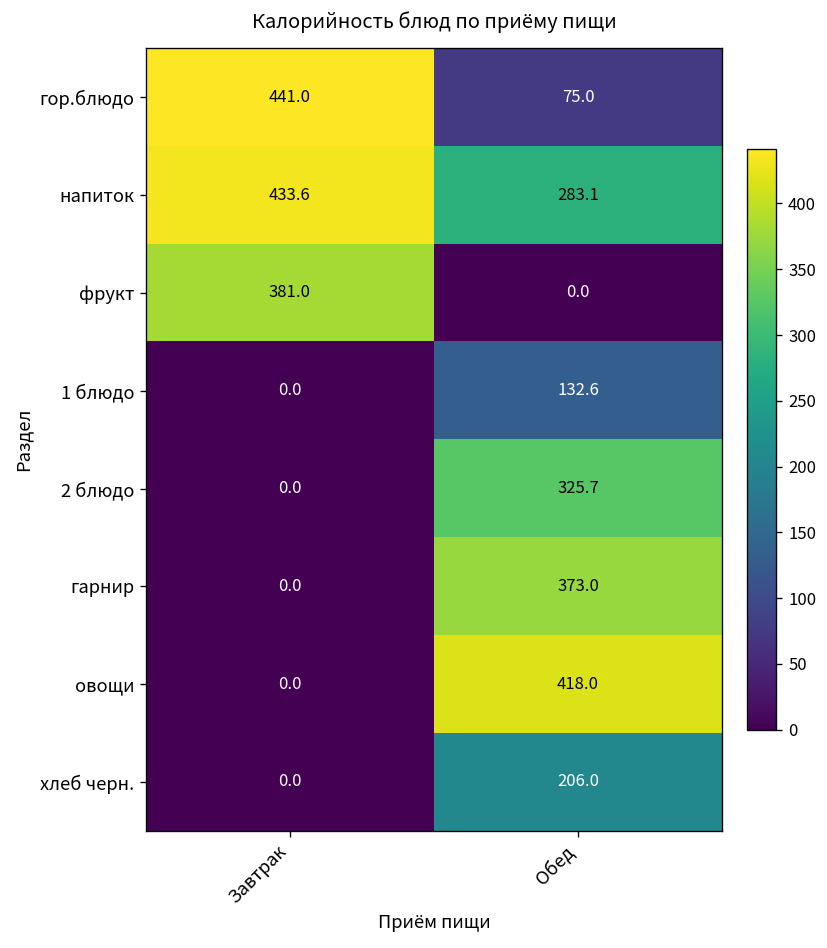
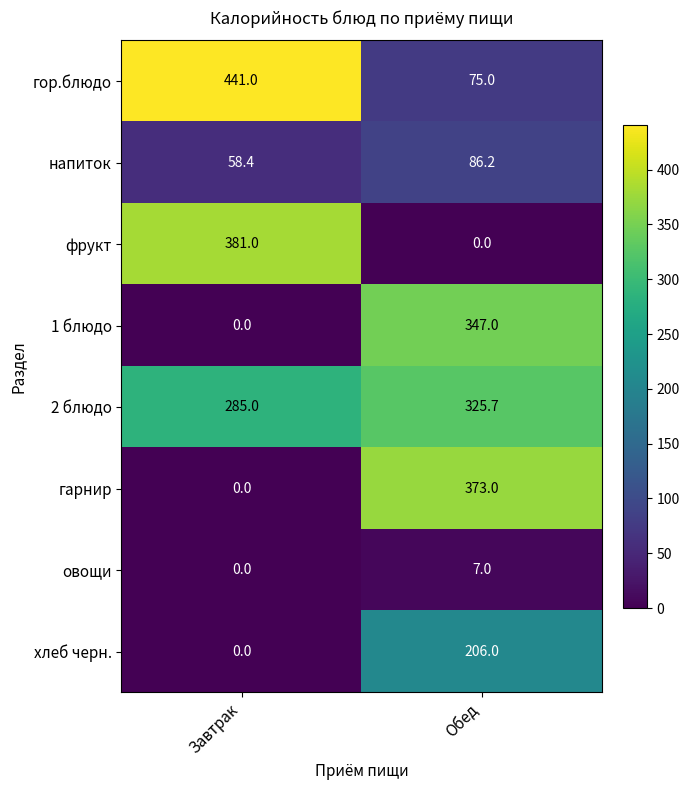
напиток, Завтрак: 433.6 -> 58.4
напиток, Обед: 283.1 -> 86.2
1 блюдо, Обед: 132.6 -> 347.0
2 блюдо, Завтрак: 0.0 -> 285.0
овощи, Обед: 418.0 -> 7.0
